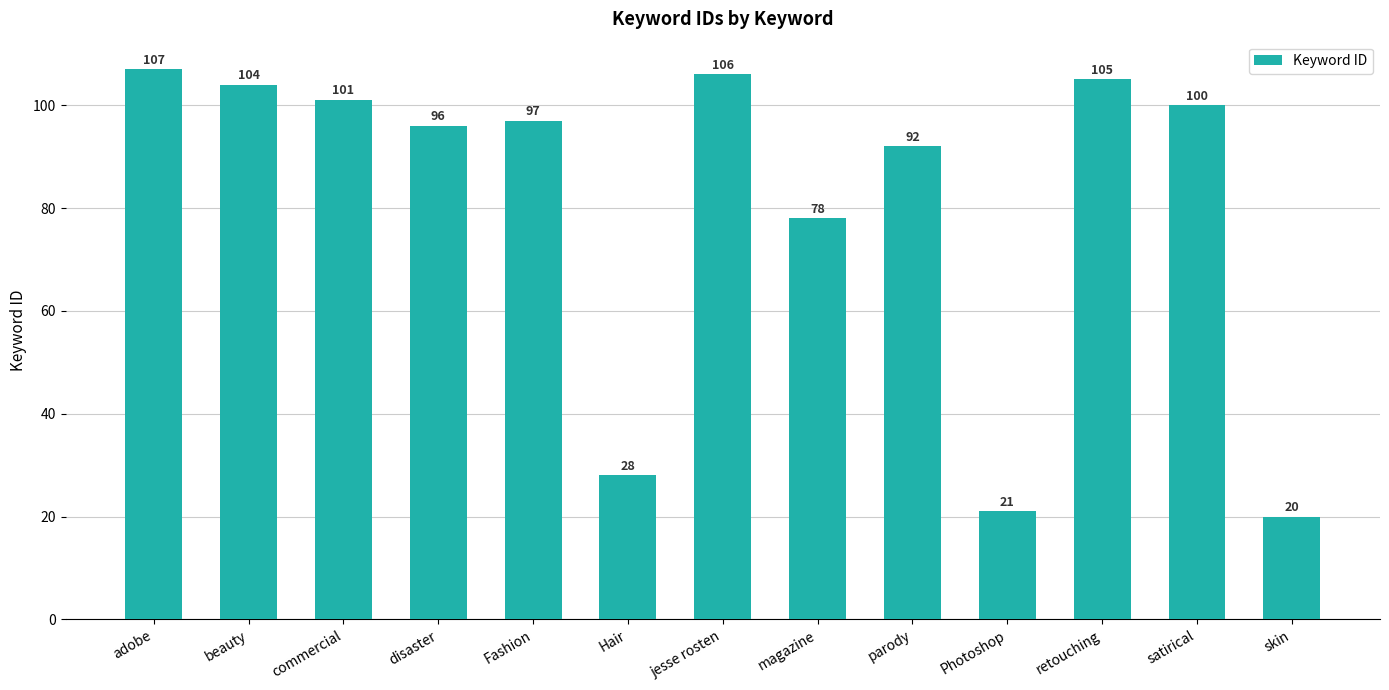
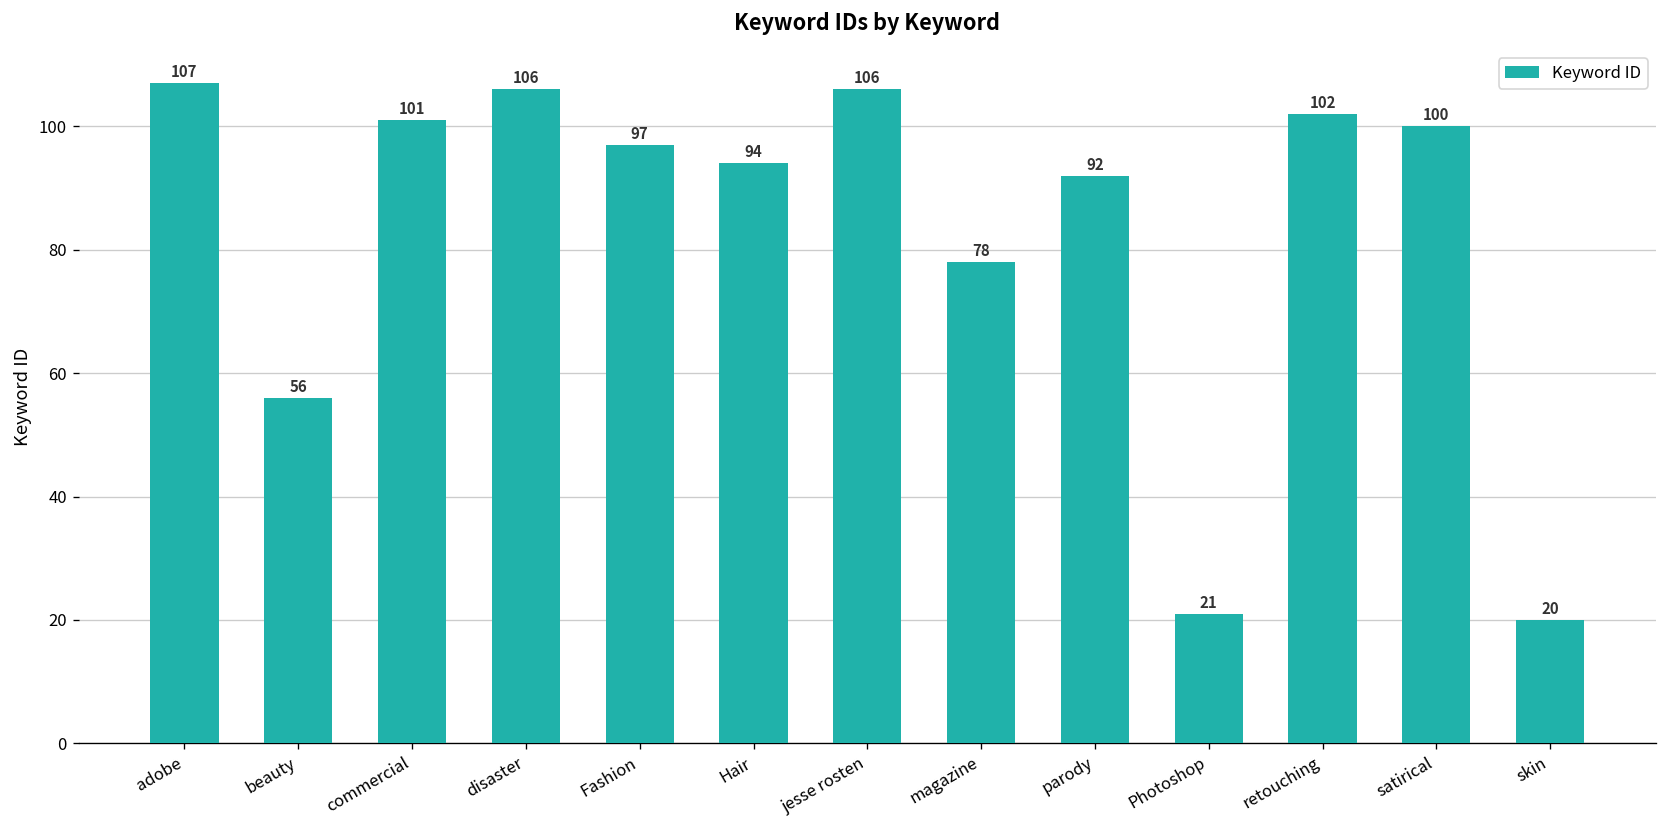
beauty: 104 -> 56
disaster: 96 -> 106
Hair: 28 -> 94
retouching: 105 -> 102
